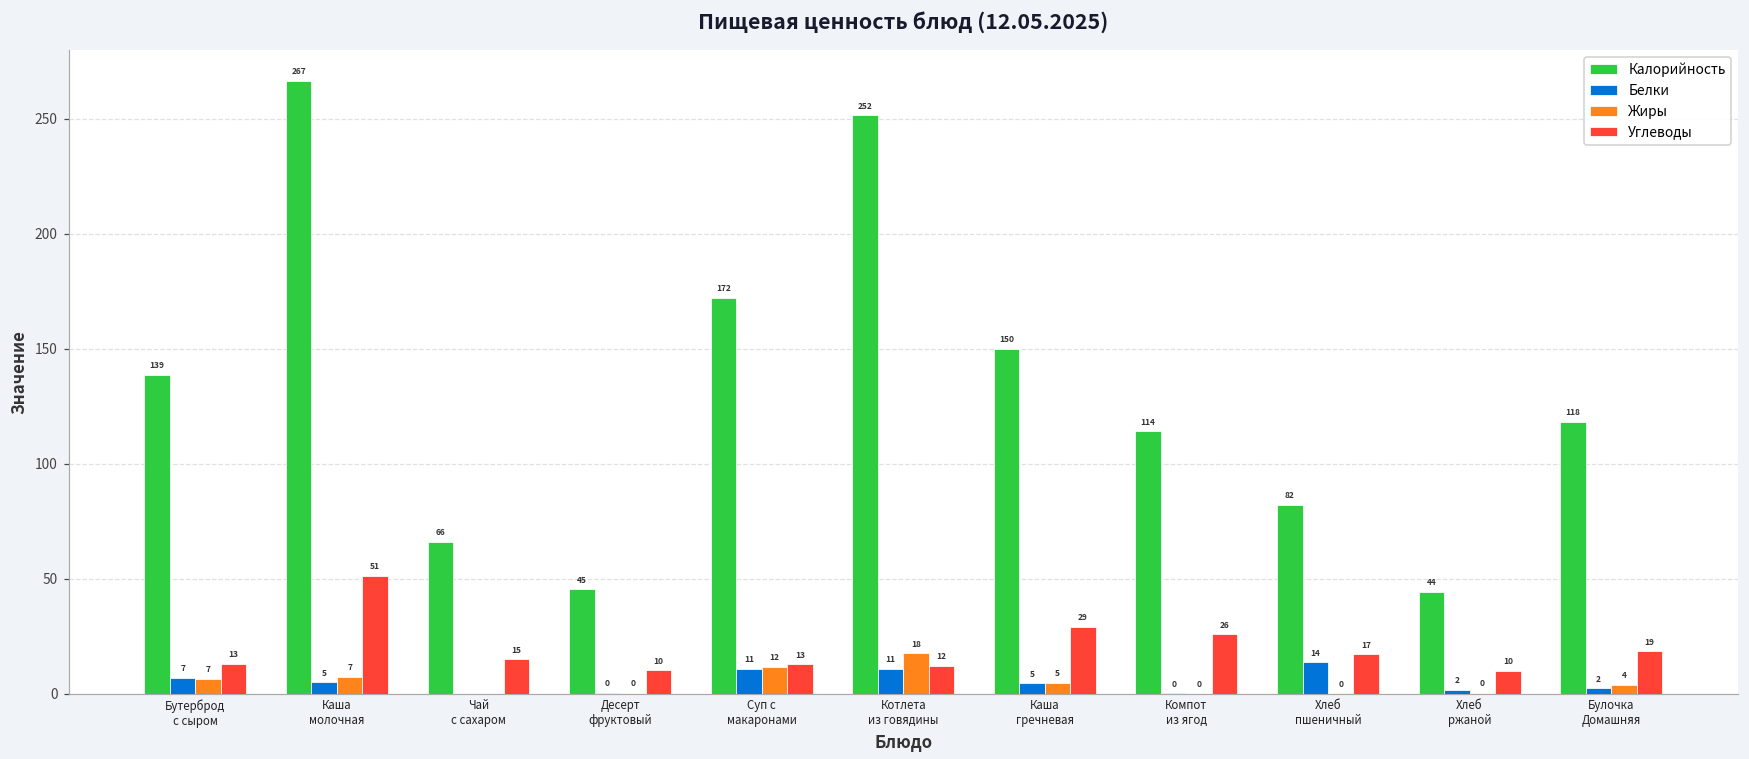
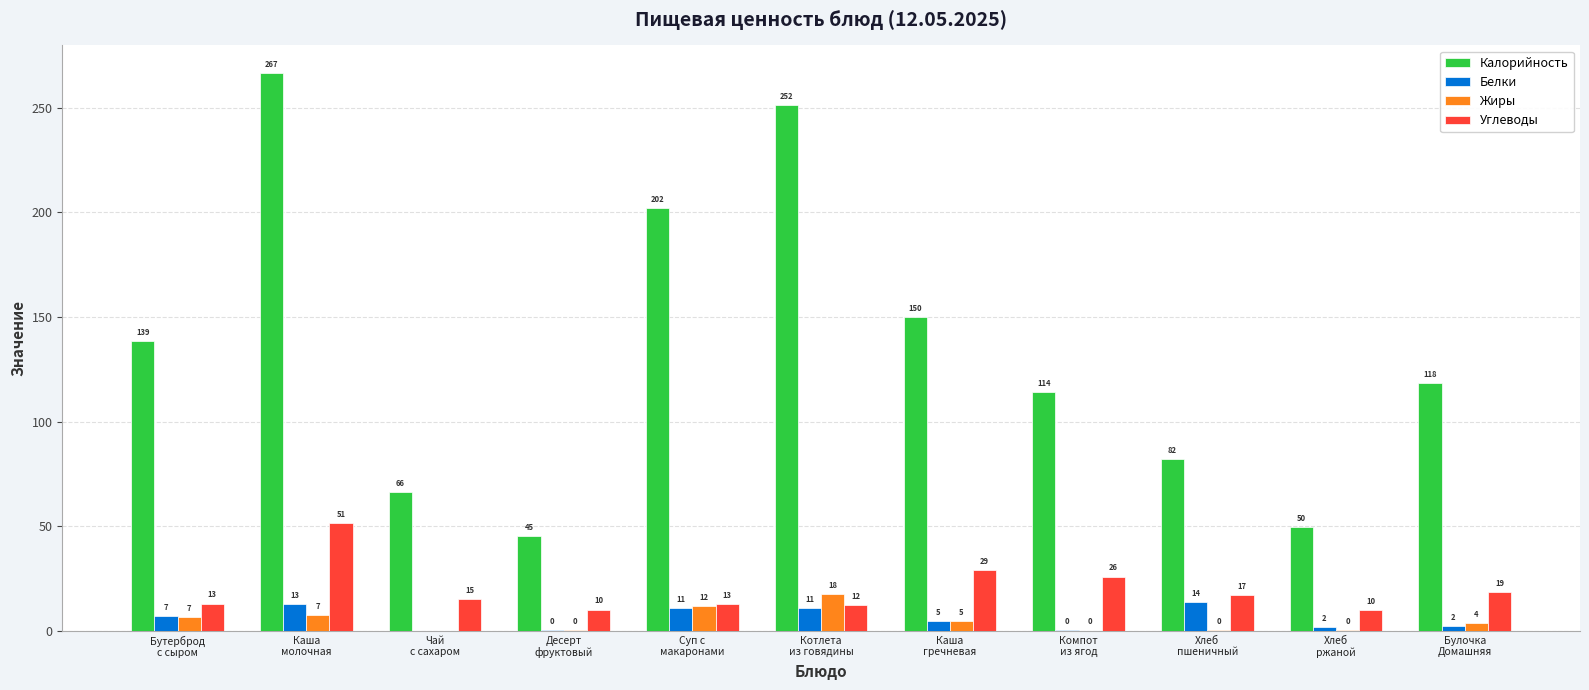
Белки, Каша молочная: 5 -> 13
Калорийность, Суп с макаронами: 172 -> 202
Калорийность, Хлеб ржаной: 44 -> 50
